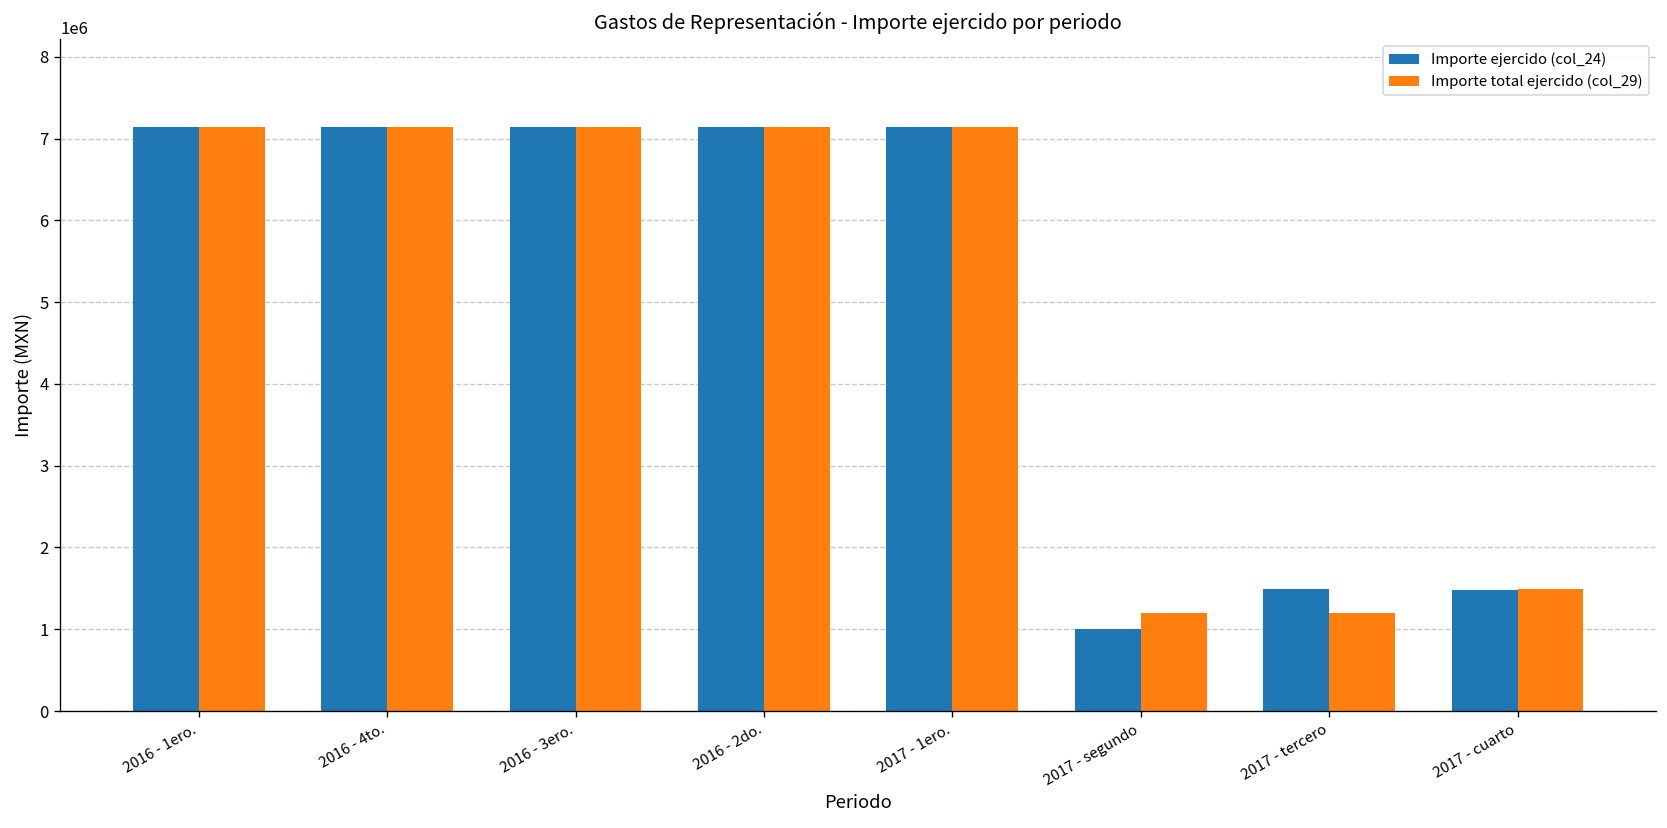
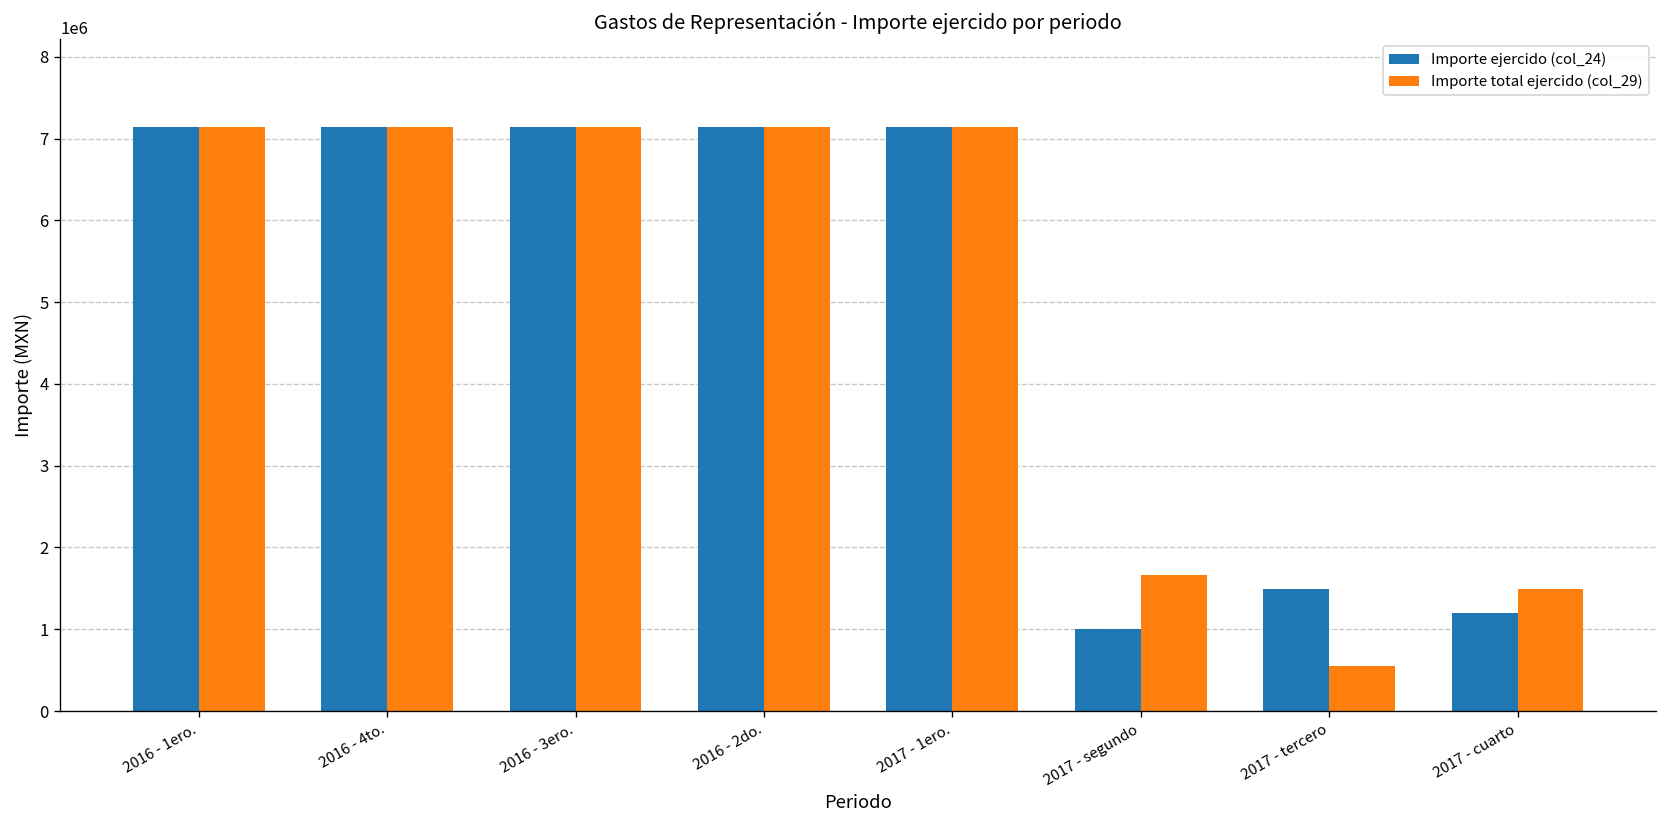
Importe total ejercido (col_29), 2017 - segundo: 1200000 -> 1700000
Importe total ejercido (col_29), 2017 - tercero: 1200000 -> 500000
Importe ejercido (col_24), 2017 - cuarto: 1500000 -> 1200000
